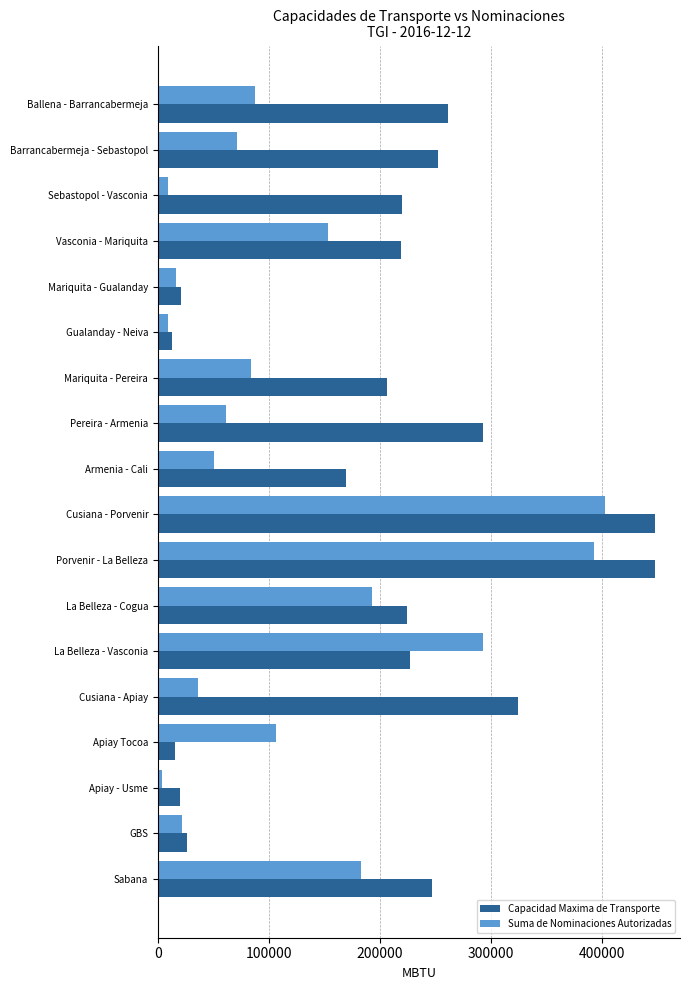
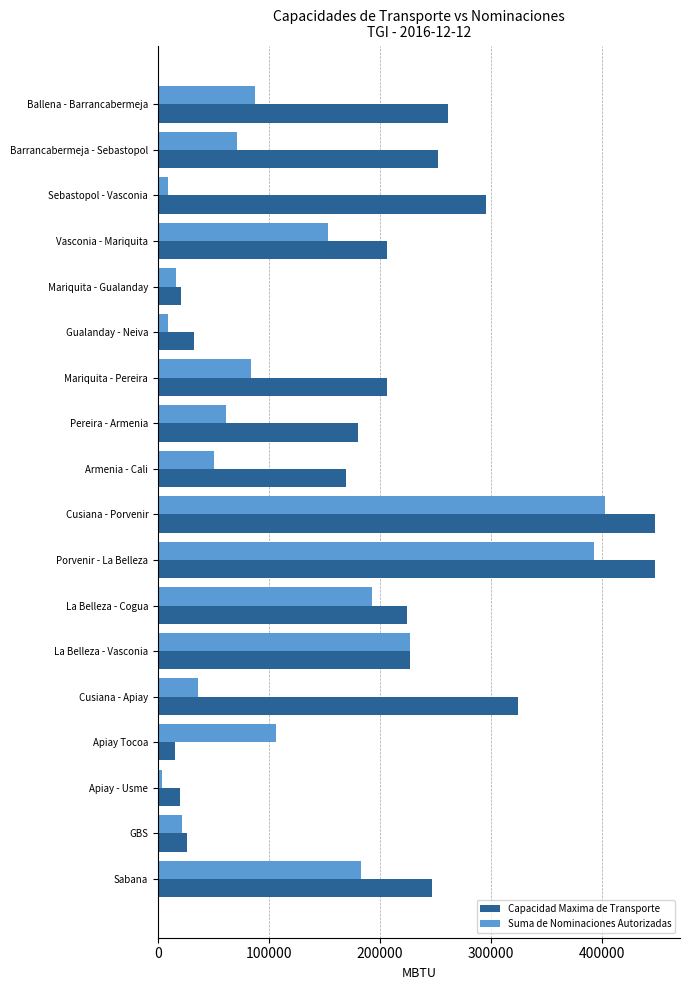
Capacidad Maxima de Transporte, Sebastopol - Vasconia: 220000 -> 295000
Capacidad Maxima de Transporte, Vasconia - Mariquita: 219000 -> 206000
Capacidad Maxima de Transporte, Gualanday - Neiva: 13000 -> 32000
Capacidad Maxima de Transporte, Pereira - Armenia: 292000 -> 180000
Suma de Nominaciones Autorizadas, La Belleza - Vasconia: 292000 -> 227000
